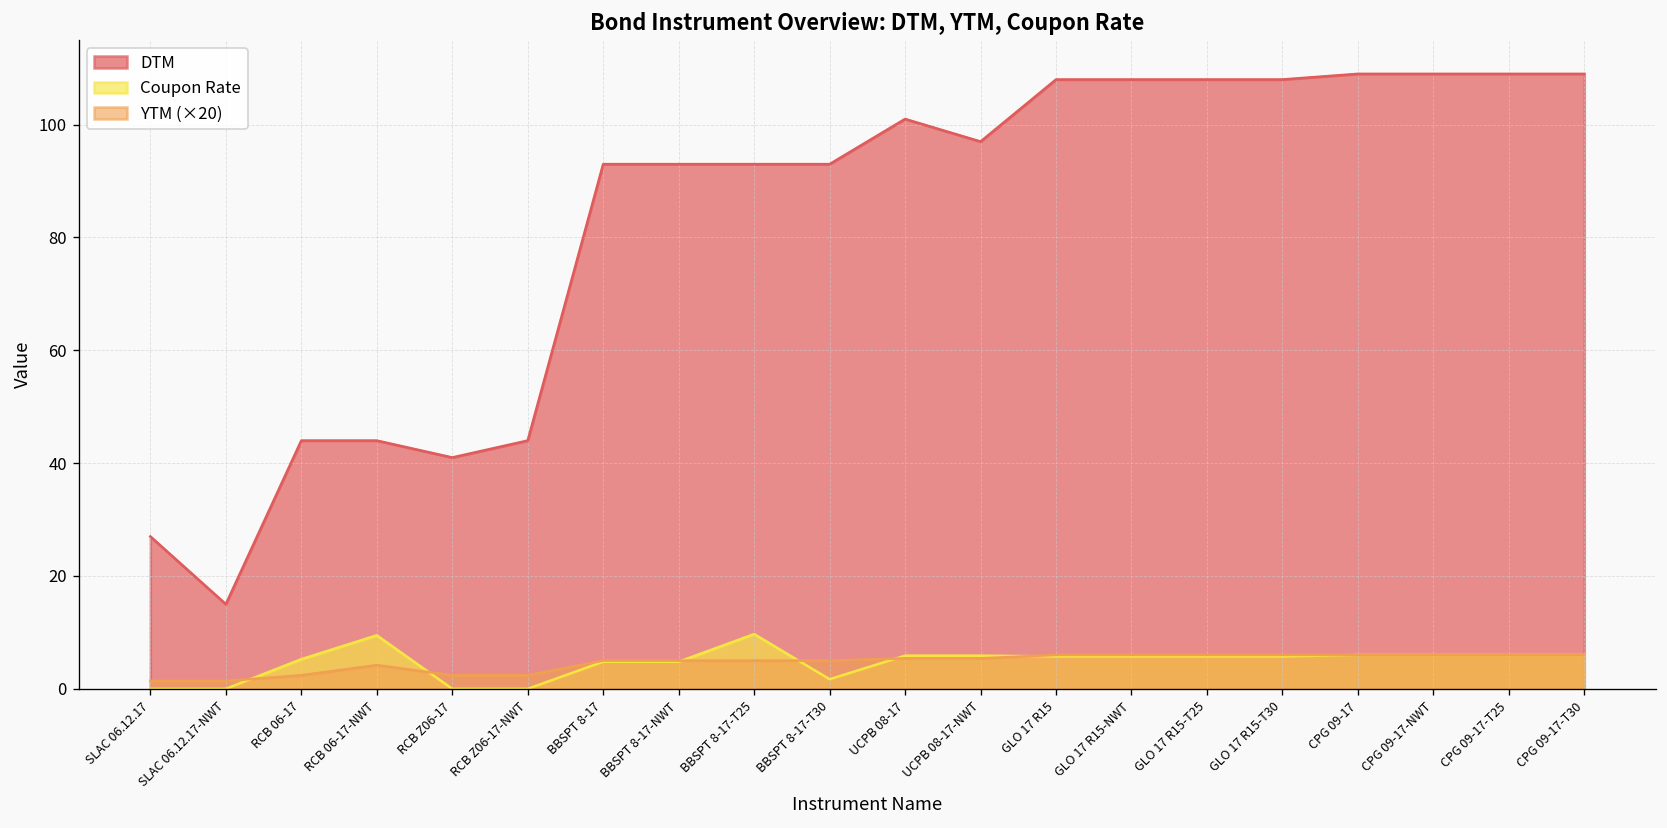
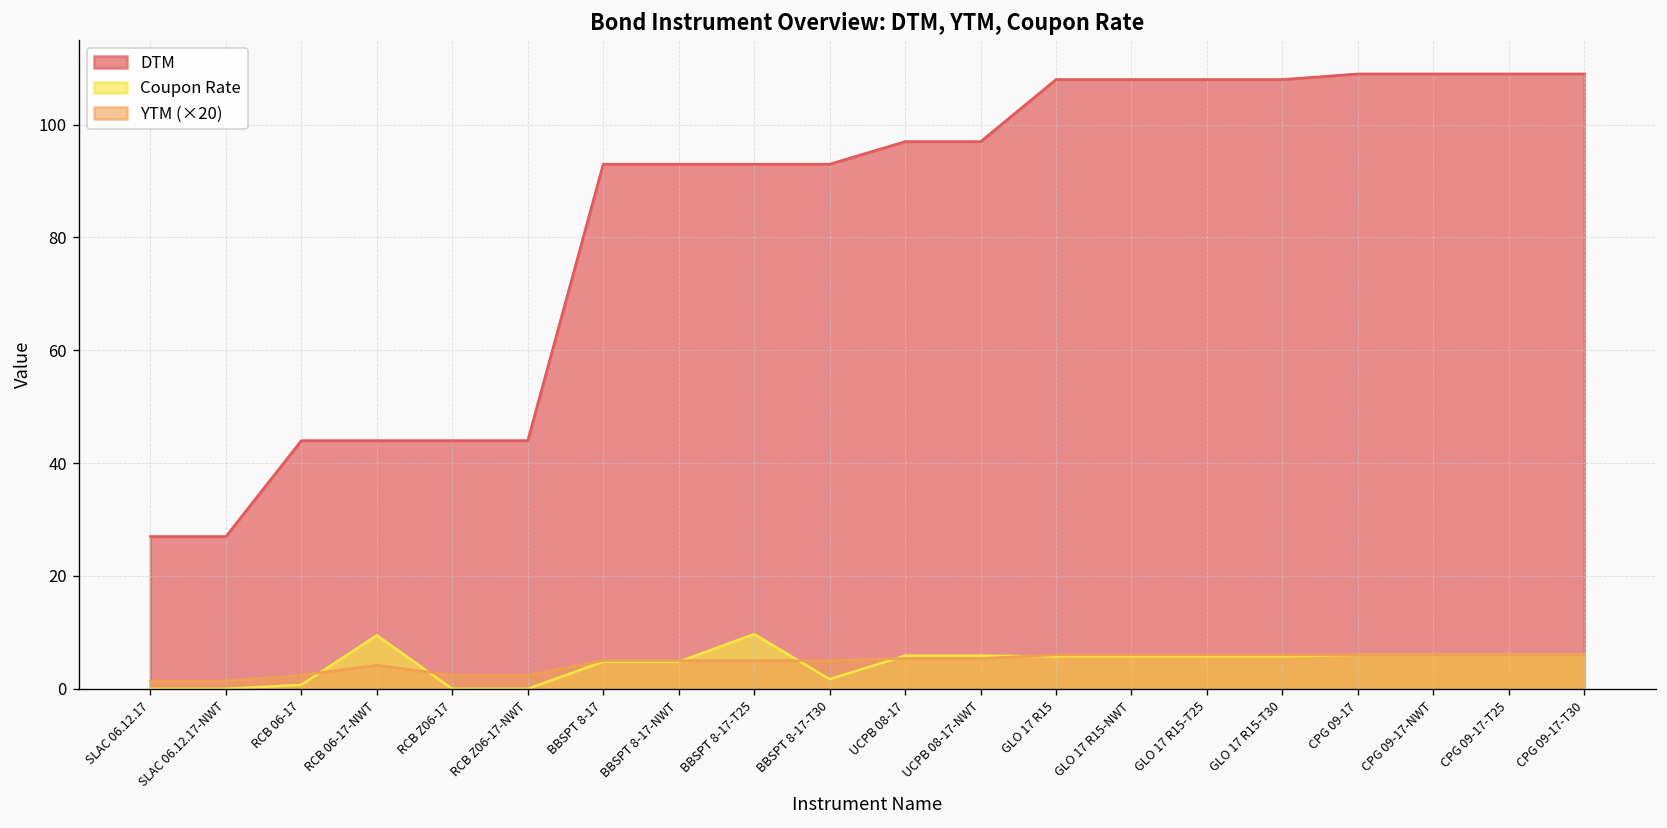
DTM, SLAC 06.12.17-NWT: 15 -> 27
Coupon Rate, RCB 06-17: 5 -> 1
DTM, RCB Z06-17: 41 -> 44
DTM, UCPB 08-17: 101 -> 97
